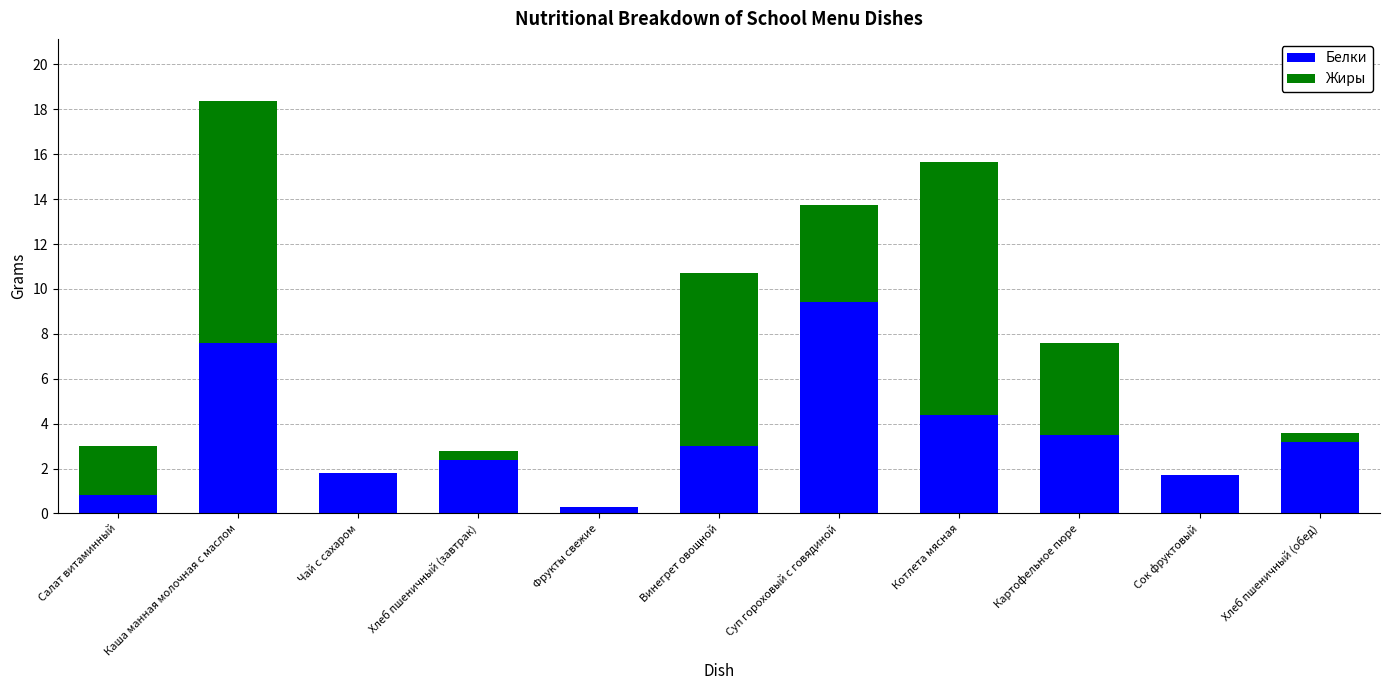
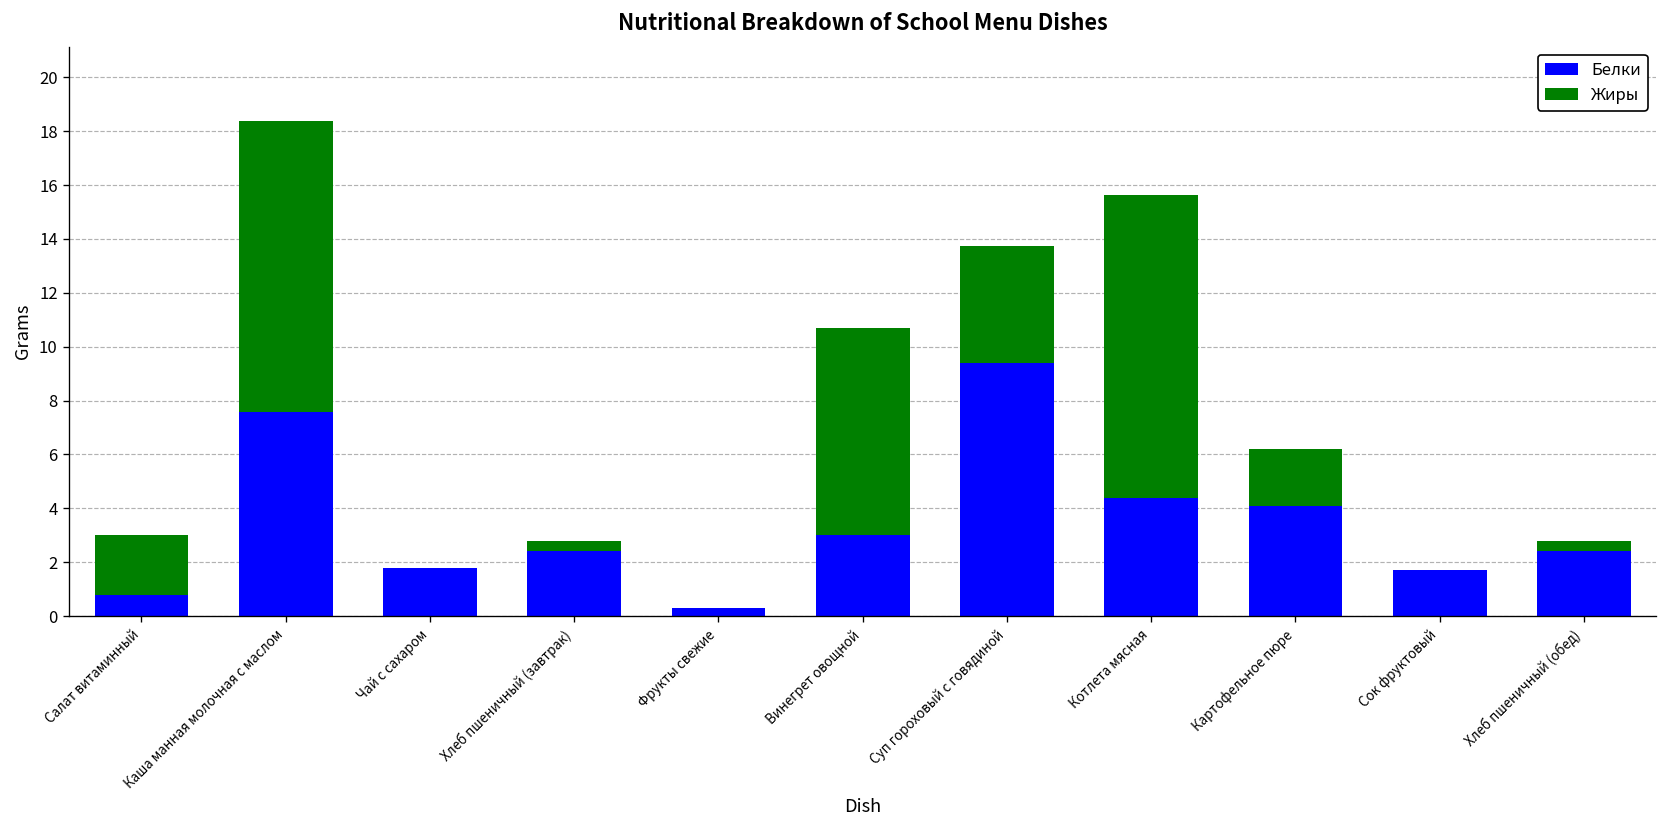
Белки, Картофельное пюре: 3.5 -> 4.1
Жиры, Картофельное пюре: 4.1 -> 2.1
Белки, Хлеб пшеничный (обед): 3.2 -> 2.4
